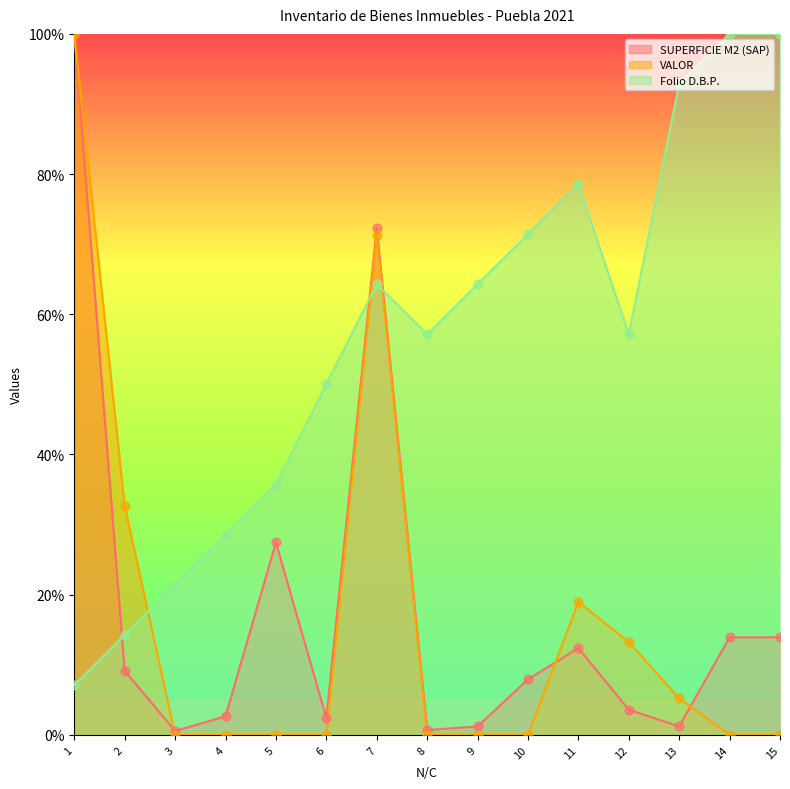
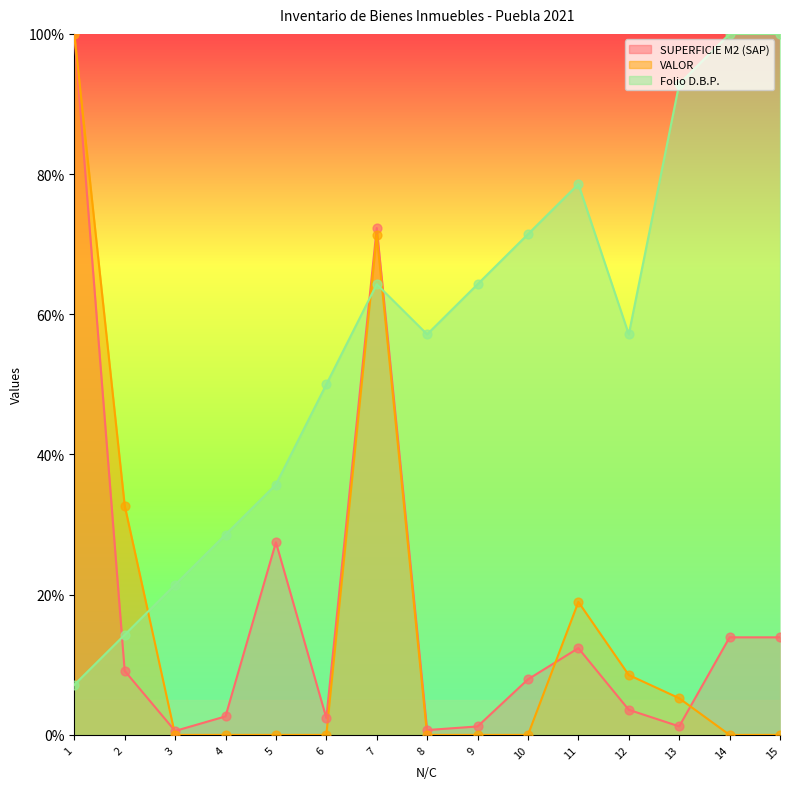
VALOR, 12: 13% -> 9%
